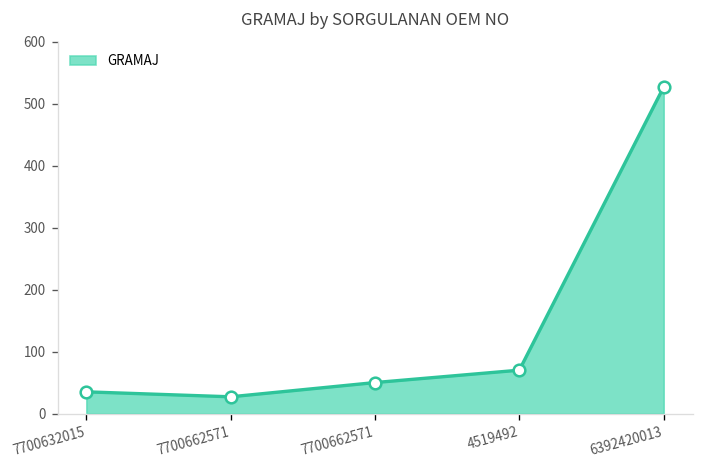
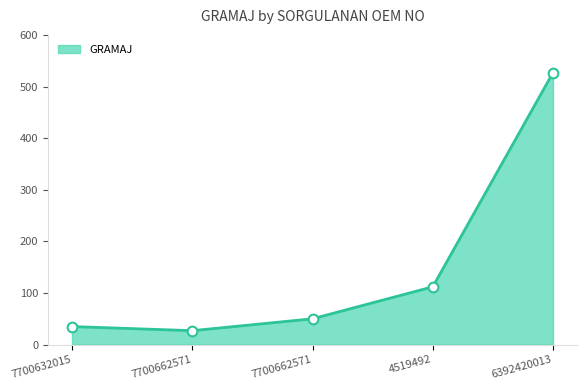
4519492: 70 -> 110
